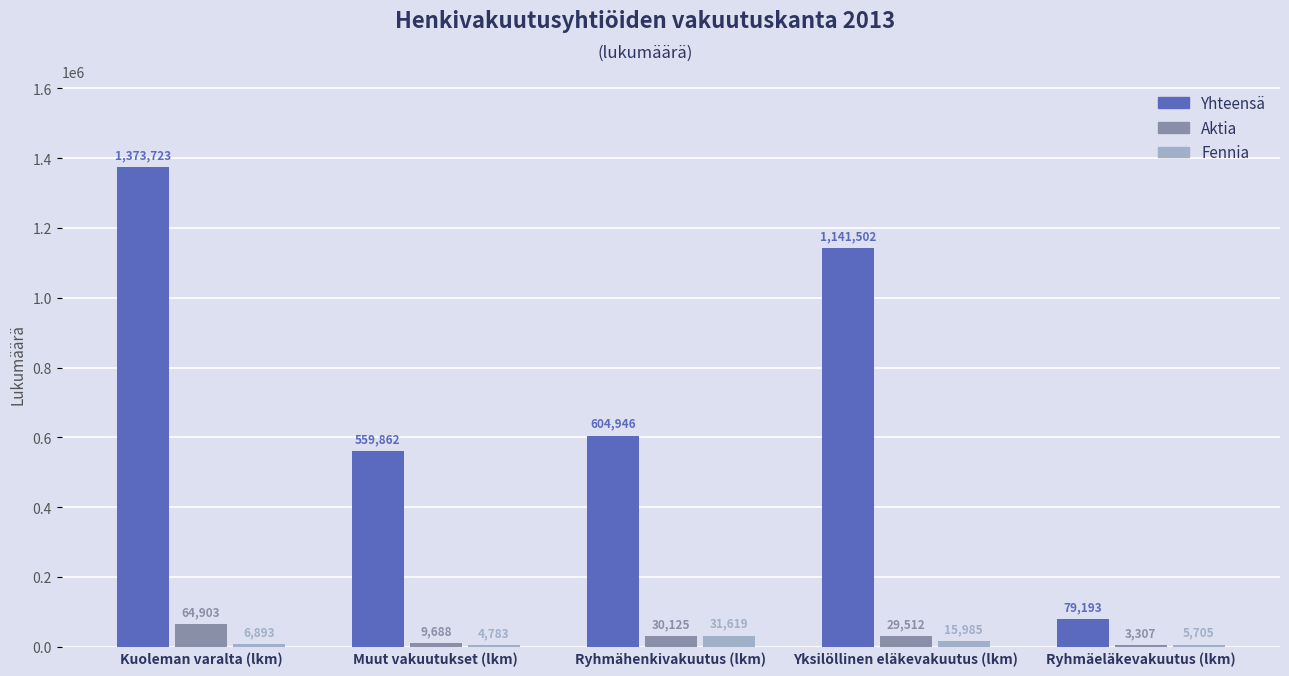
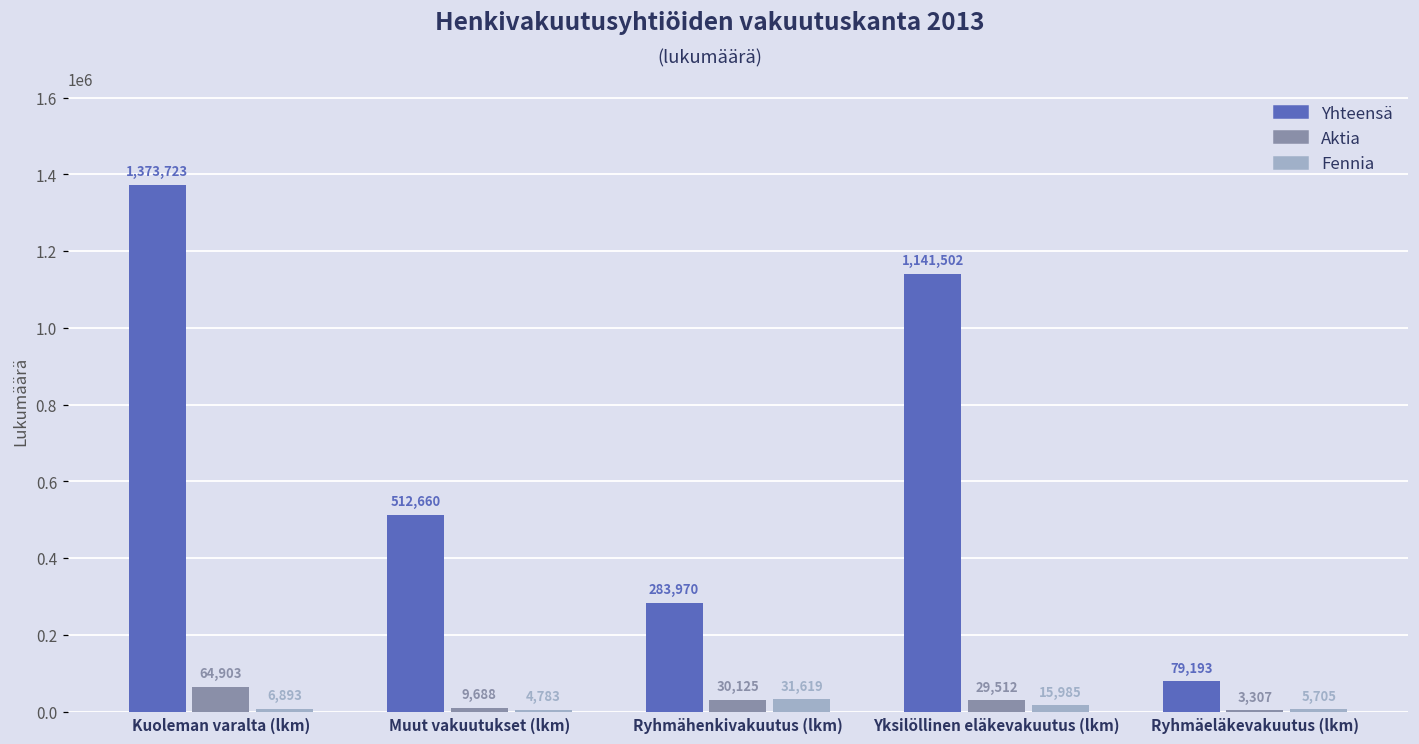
Yhteensä, Muut vakuutukset (lkm): 559,862 -> 512,660
Yhteensä, Ryhmähenkivakuutus (lkm): 604,946 -> 283,970
